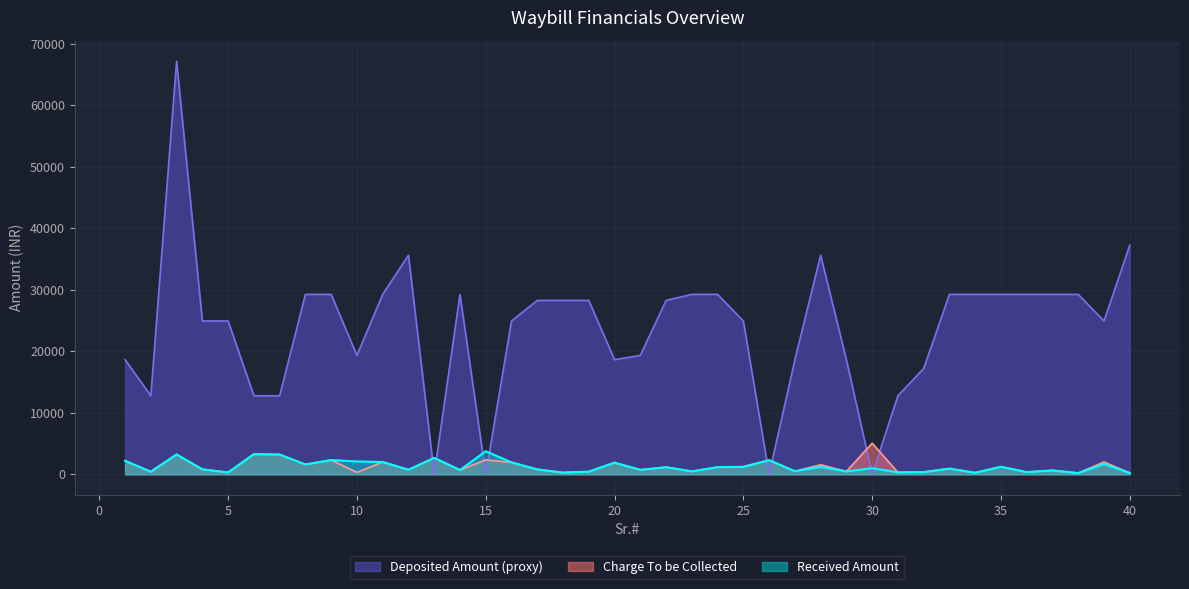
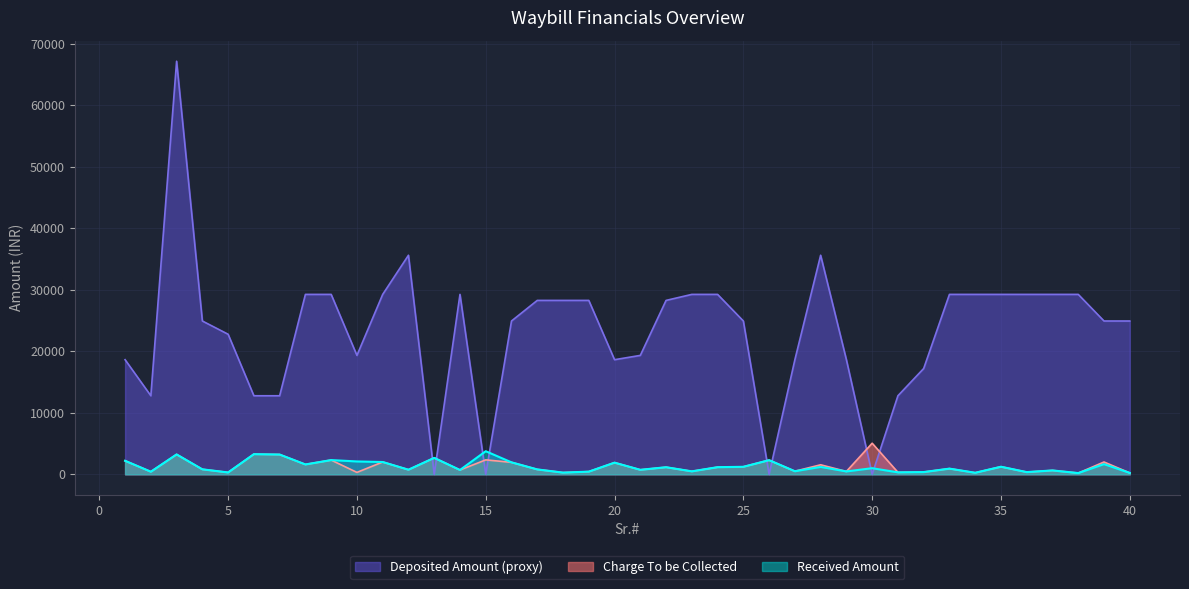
Deposited Amount (proxy), 5: 25000 -> 23000
Deposited Amount (proxy), 40: 37000 -> 25000
